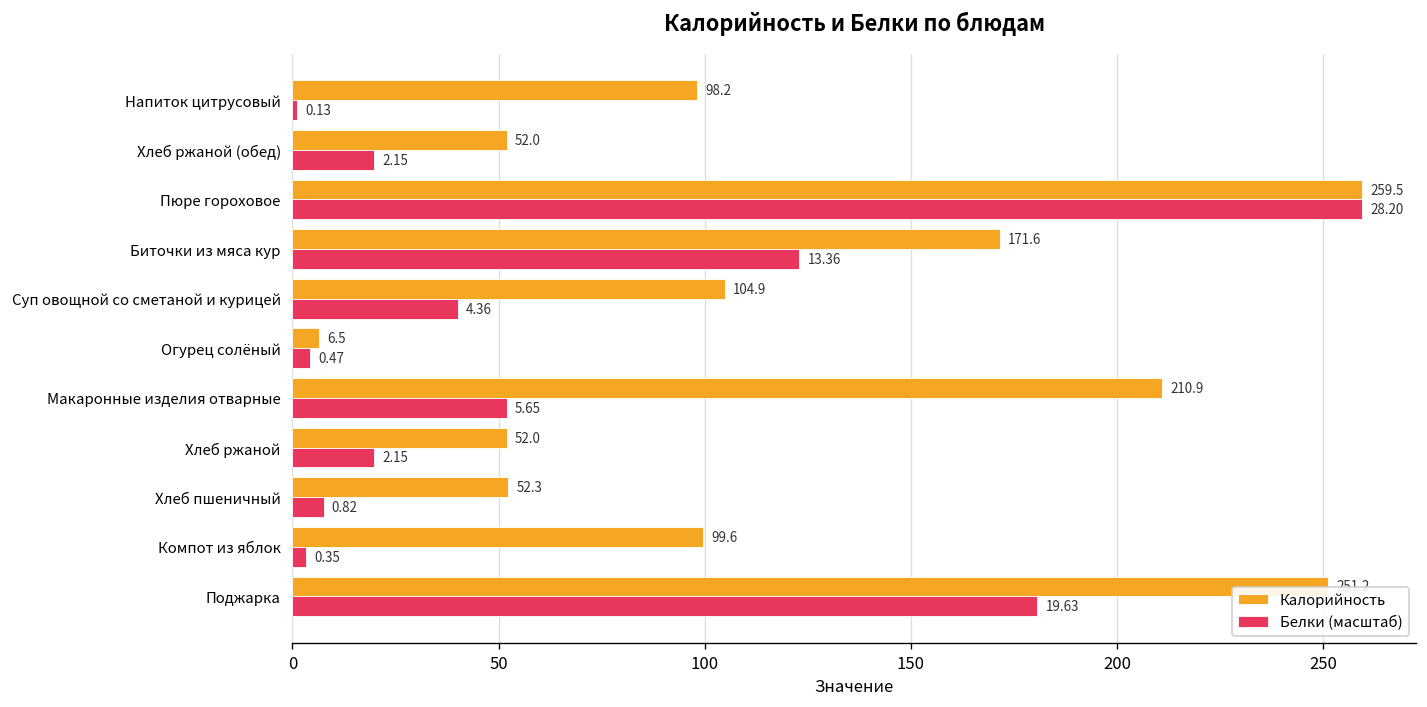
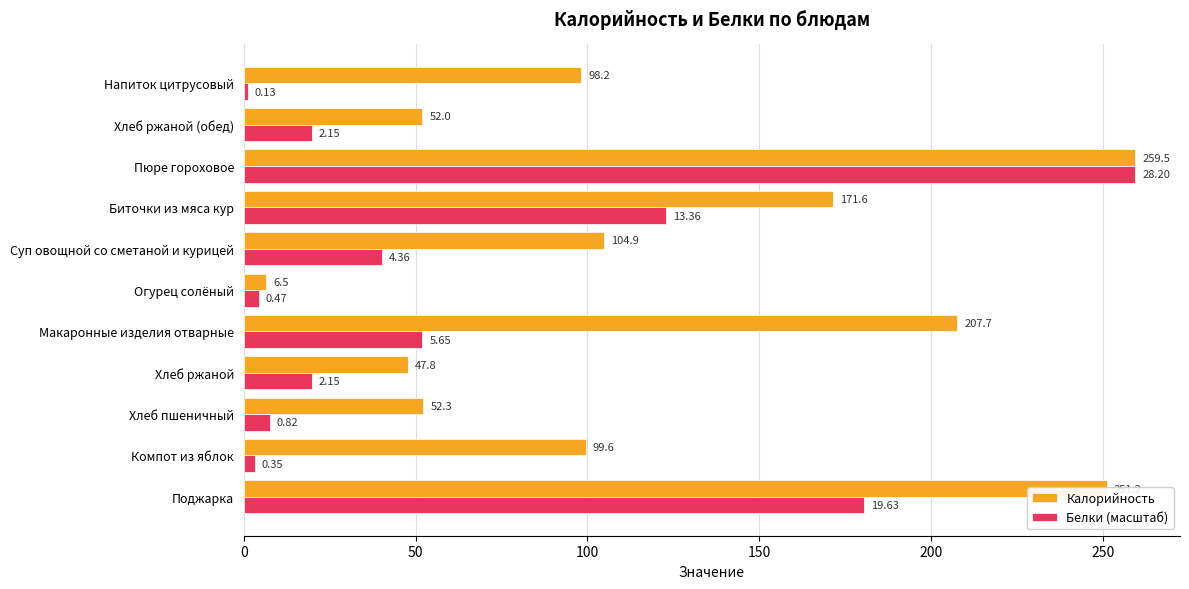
Калорийность, Макаронные изделия отварные: 210.9 -> 207.7
Калорийность, Хлеб ржаной: 52.0 -> 47.8
